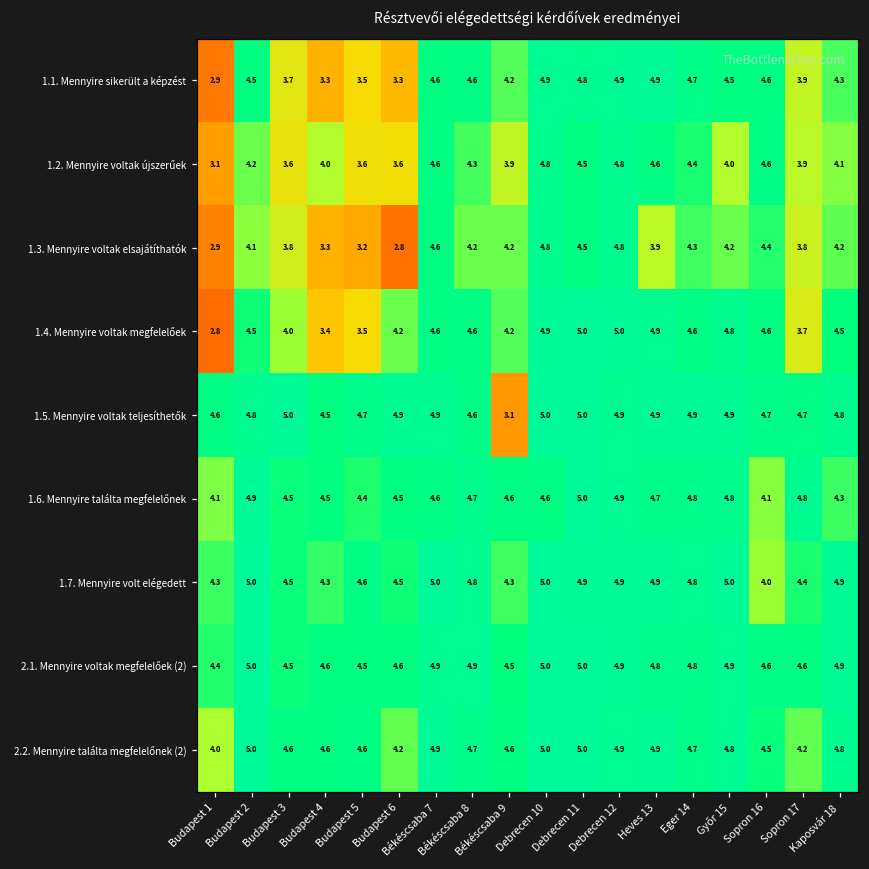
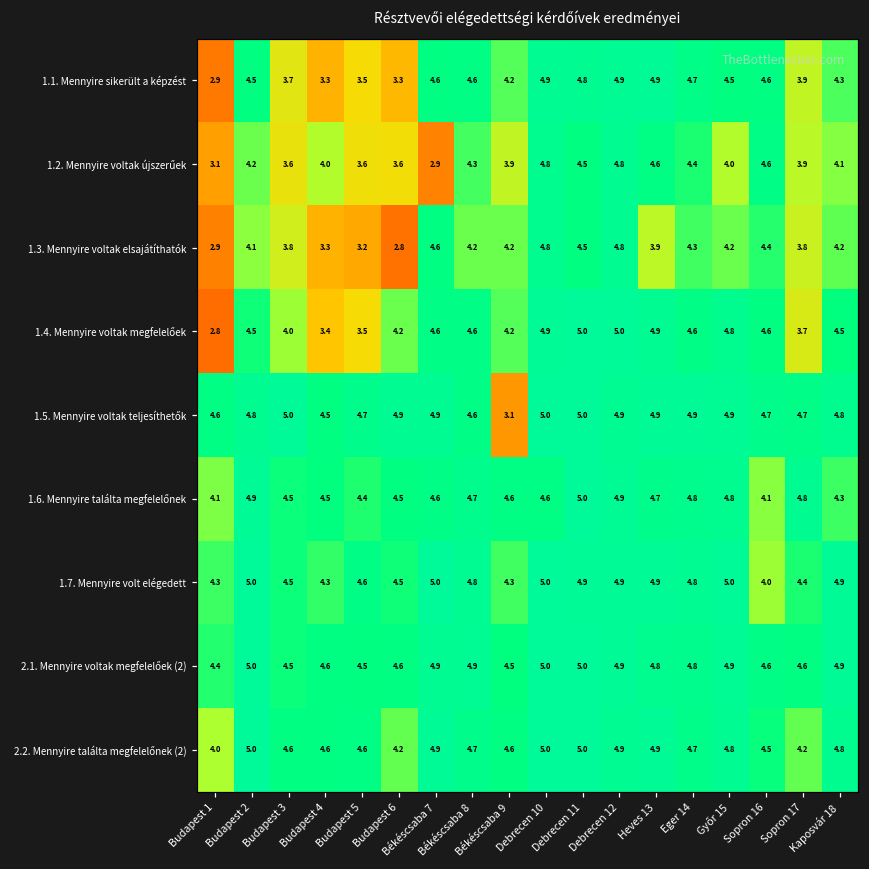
1.2. Mennyire voltak újszerűek, Békéscsaba 7: 4.6 -> 2.9
